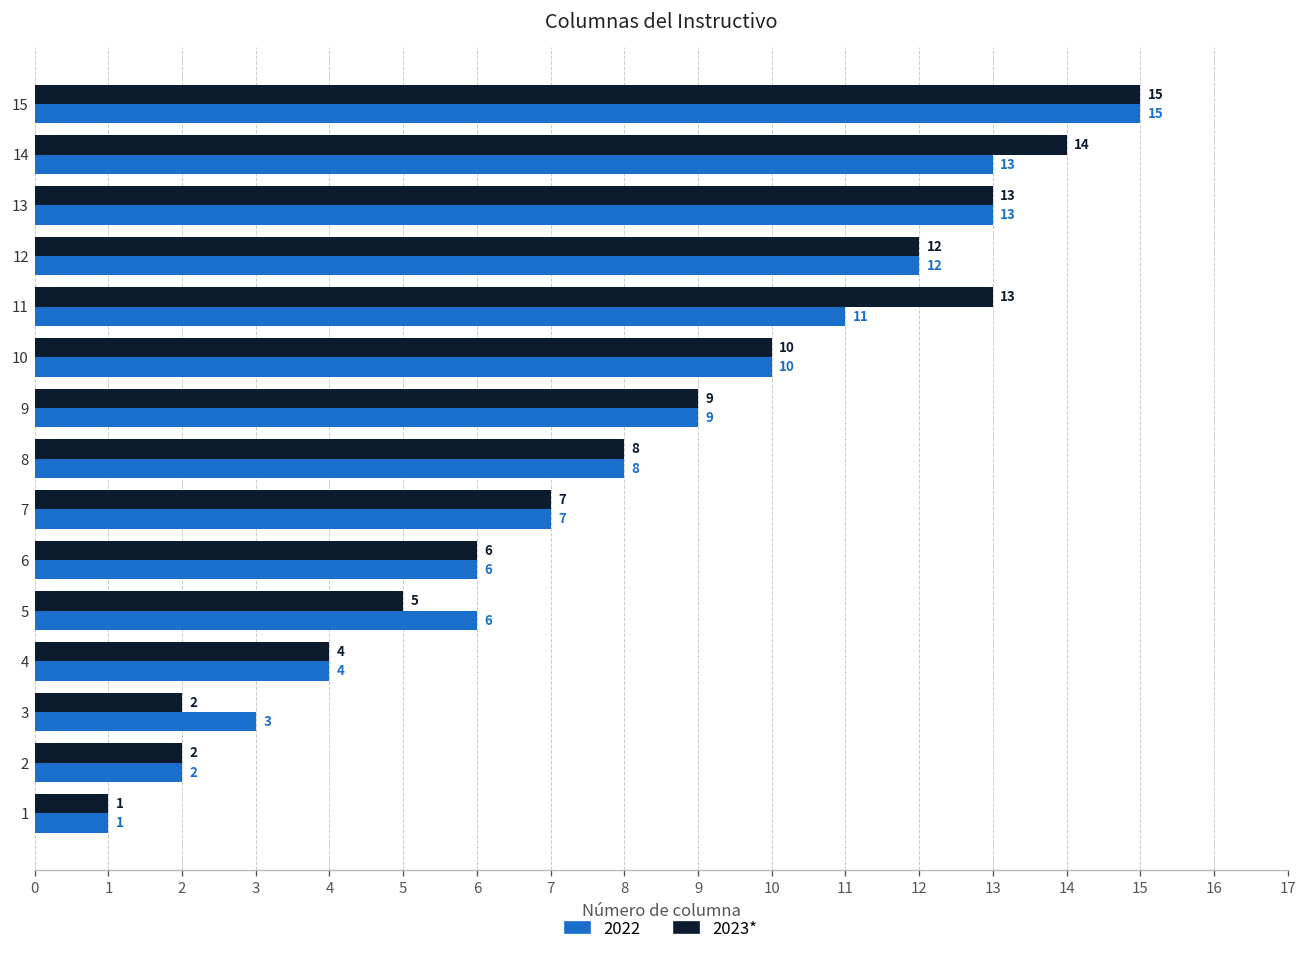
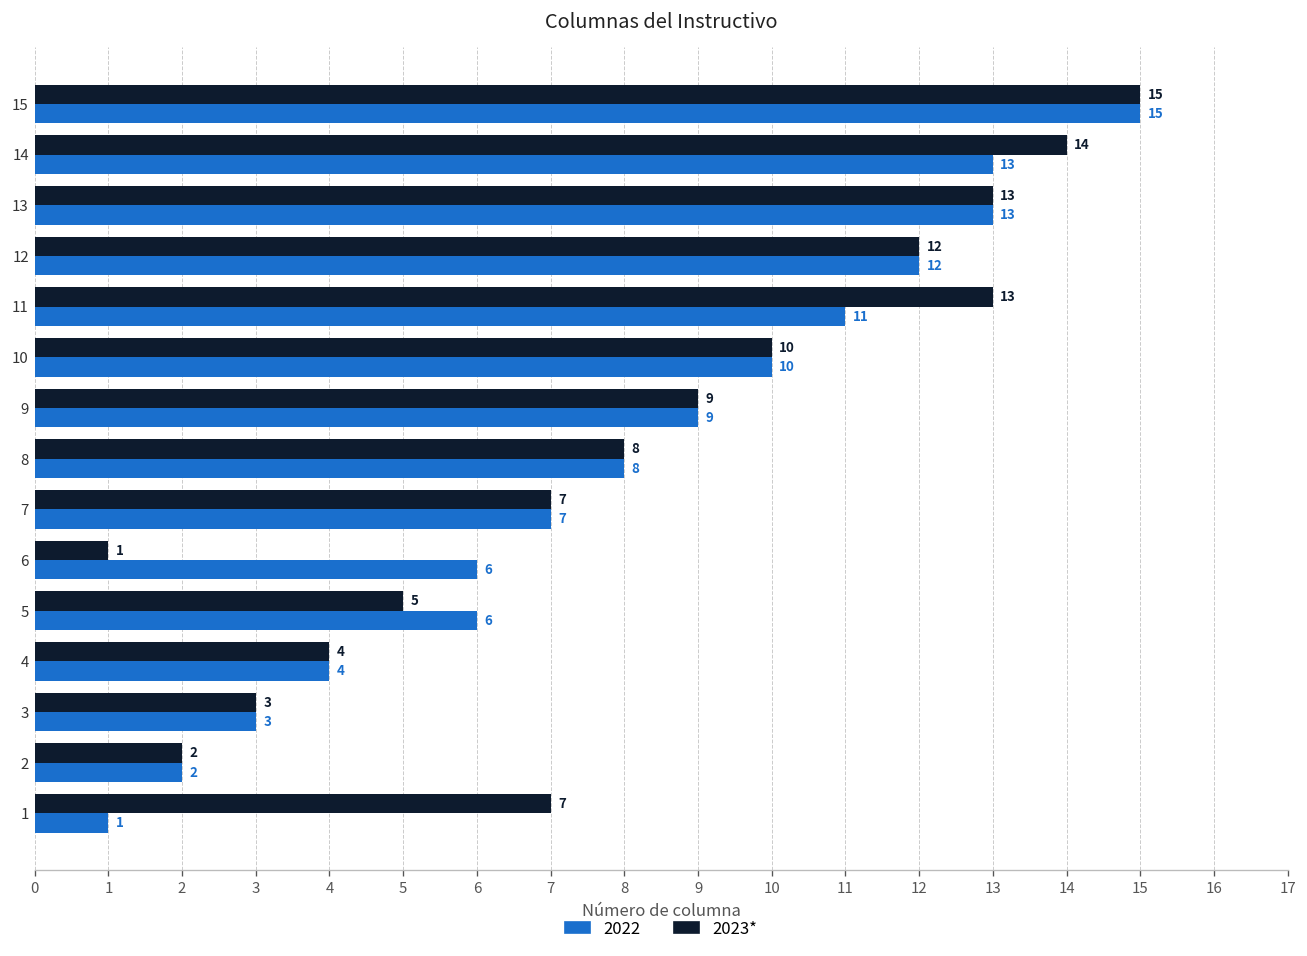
2023*, 6: 6 -> 1
2023*, 3: 2 -> 3
2023*, 1: 1 -> 7
